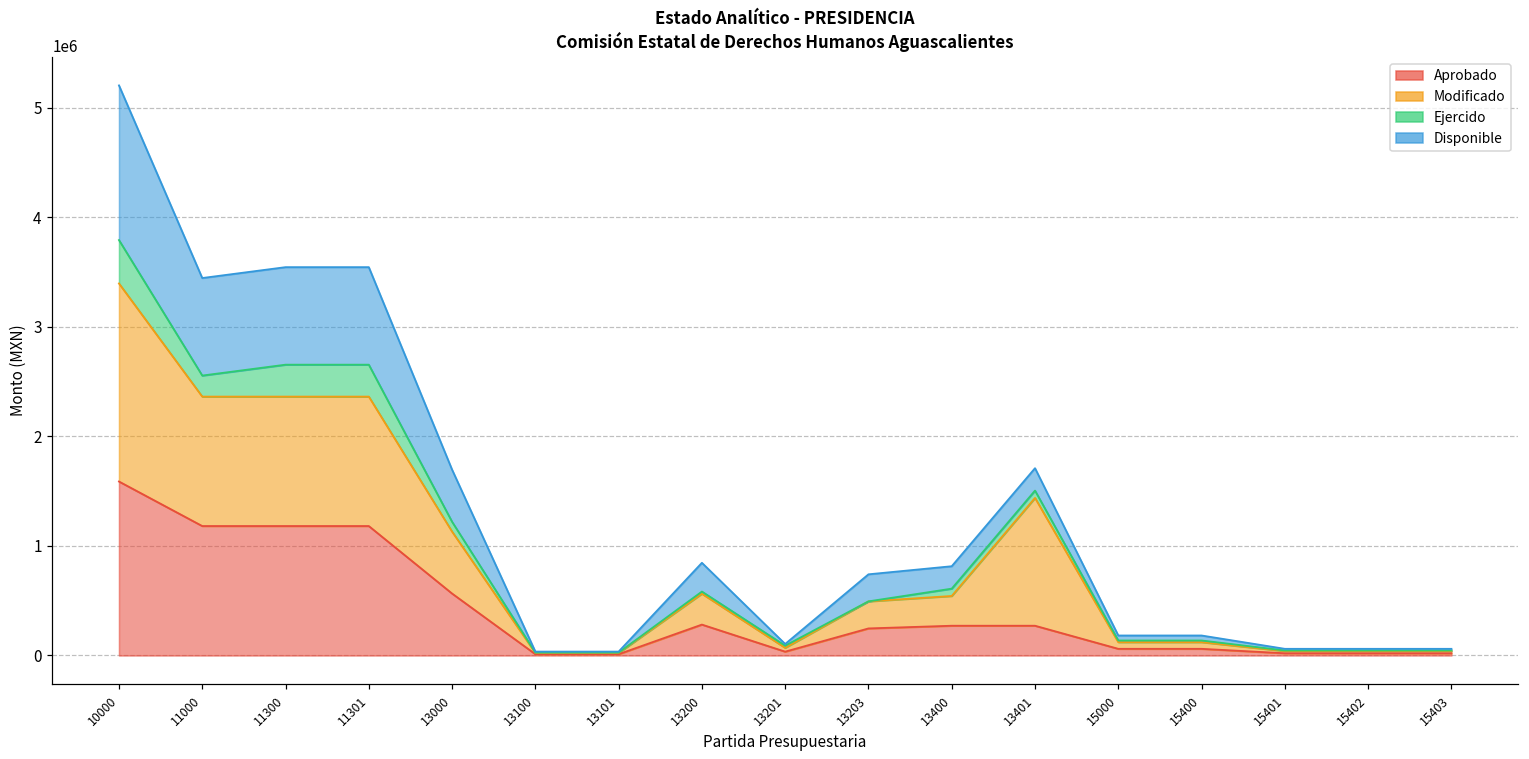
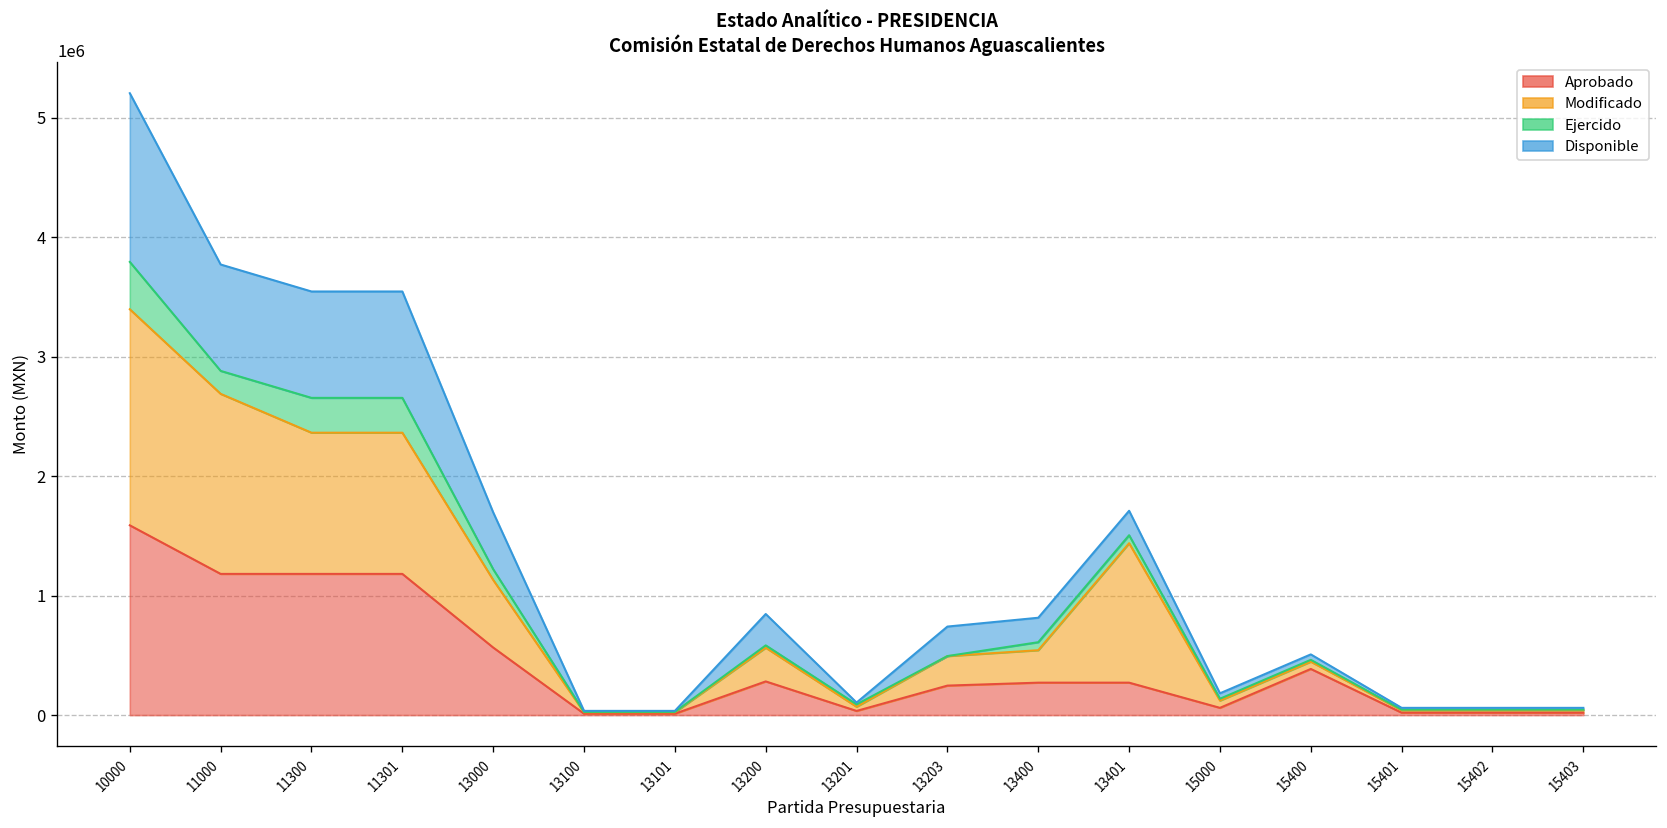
Modificado, 11000: 1200000 -> 1500000
Aprobado, 15400: 100000 -> 400000
